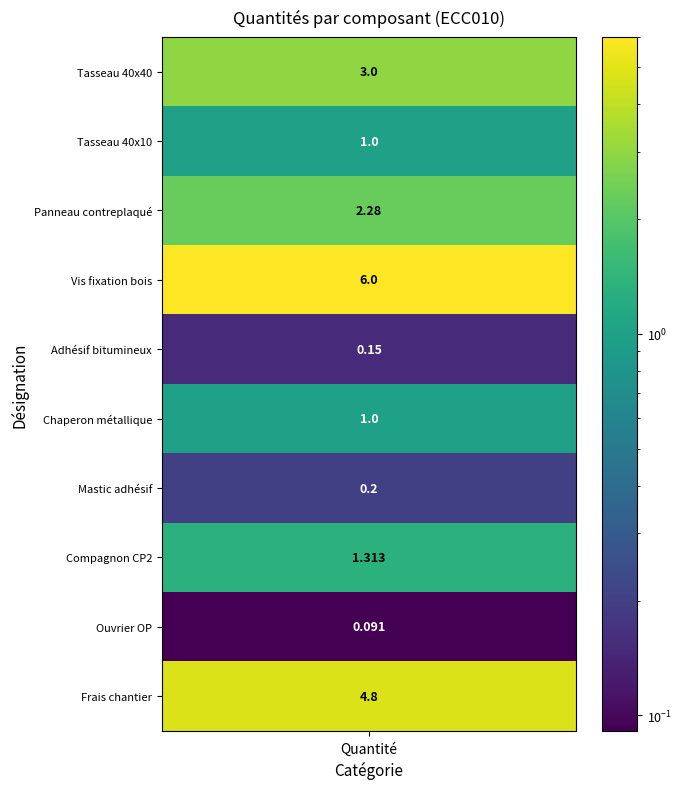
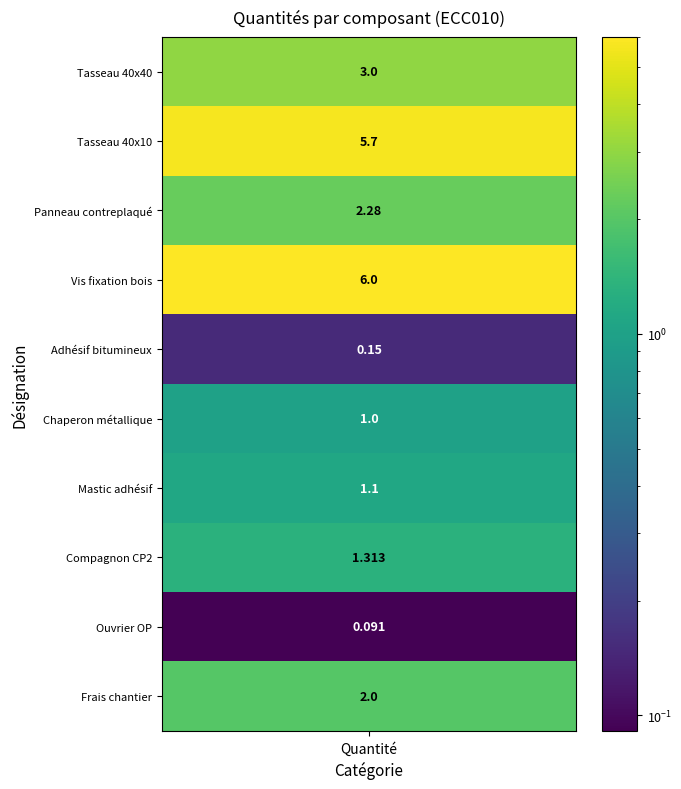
Tasseau 40x10, Quantité: 1.0 -> 5.7
Mastic adhésif, Quantité: 0.2 -> 1.1
Frais chantier, Quantité: 4.8 -> 2.0
